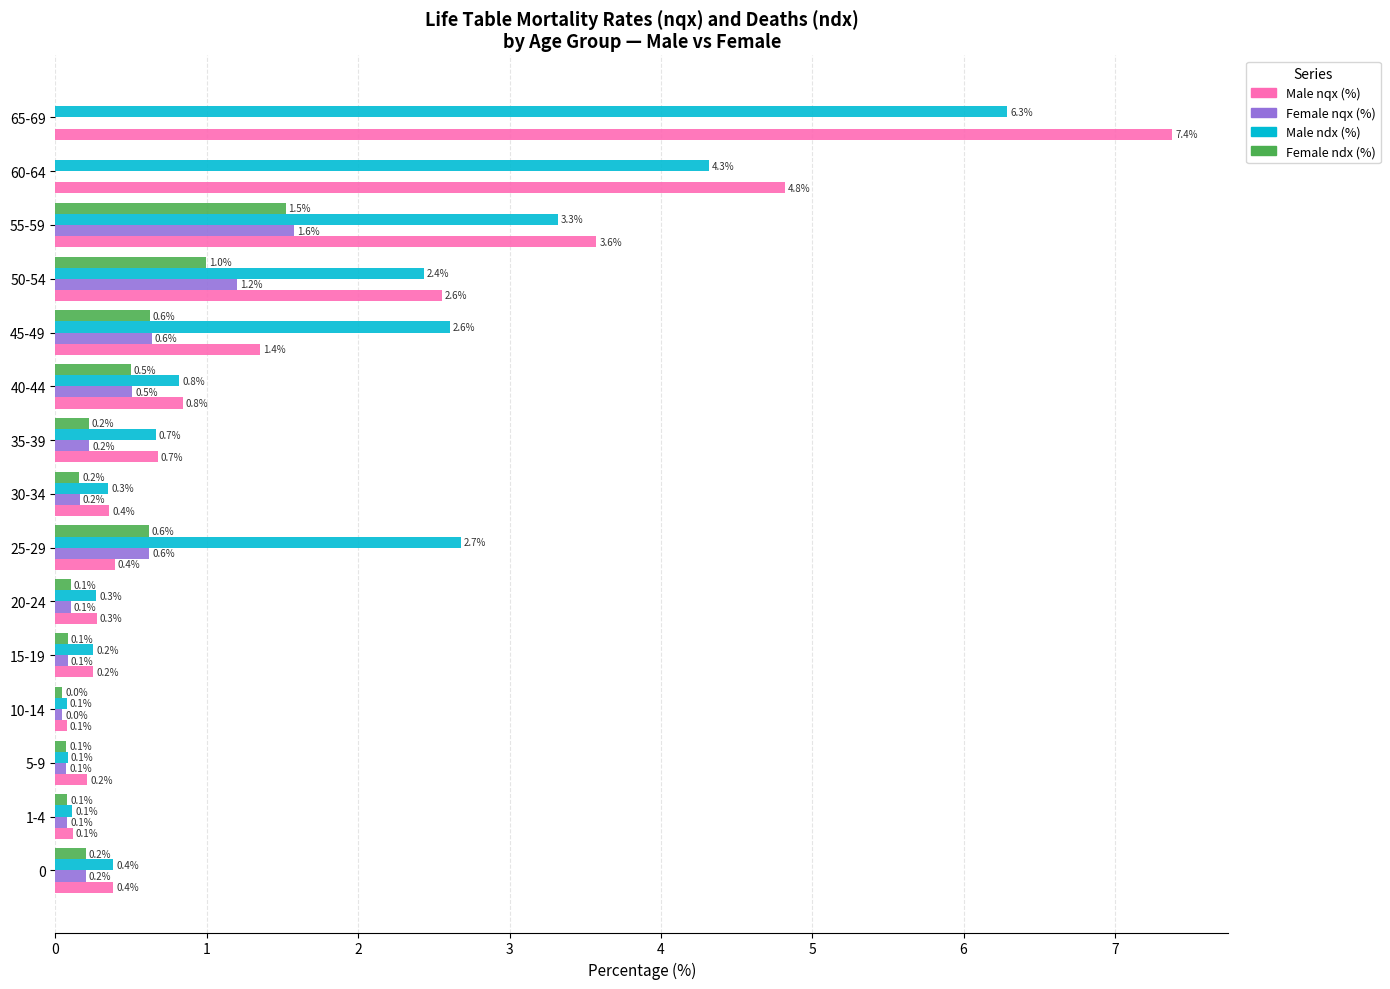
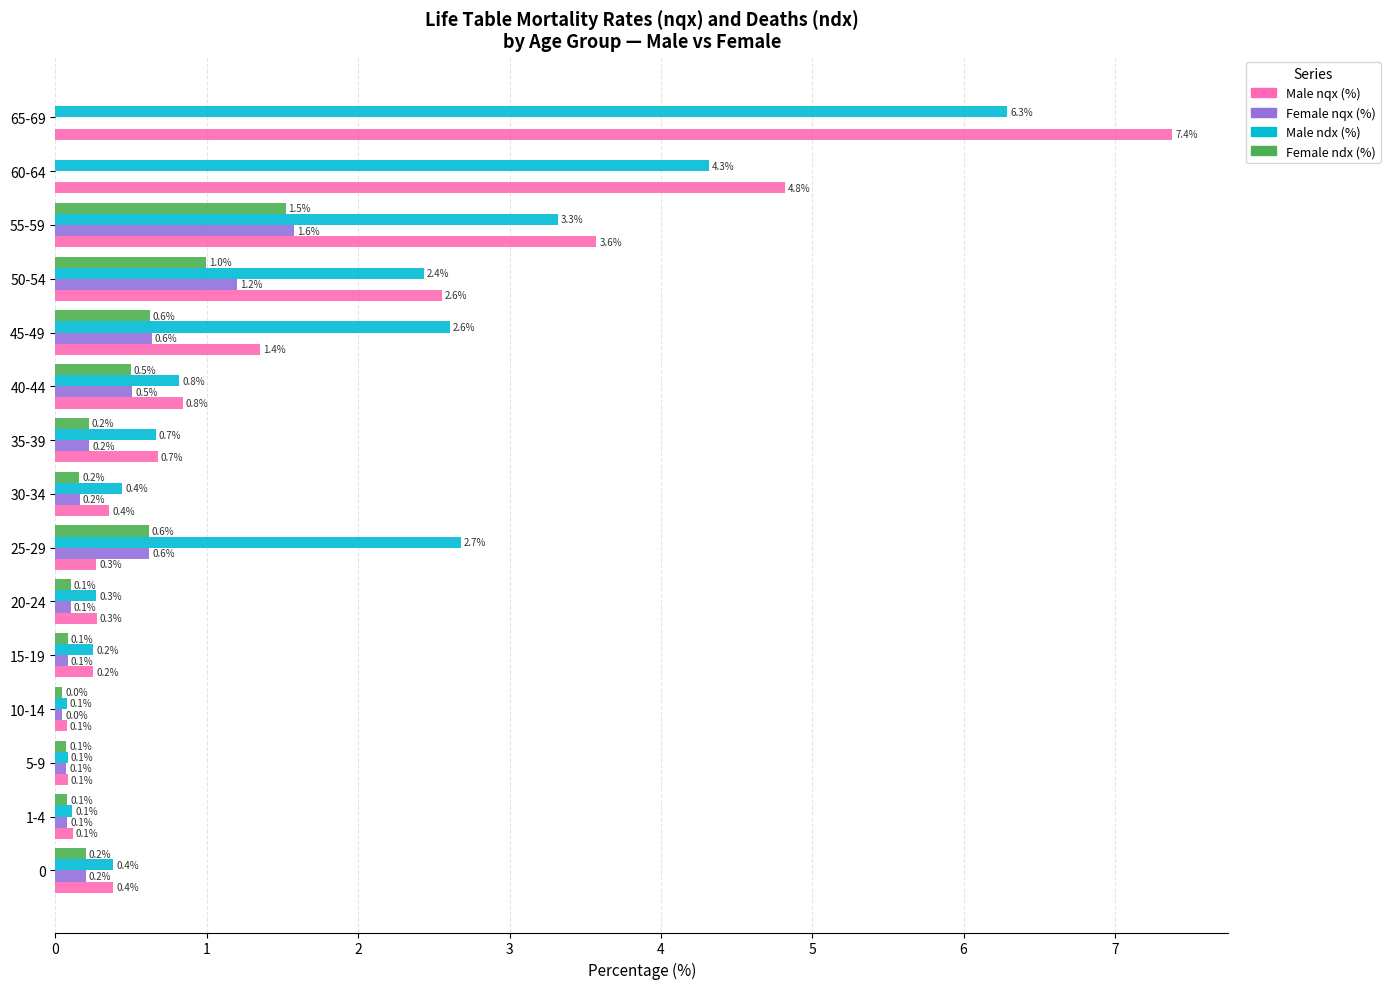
Male ndx (%), 30-34: 0.3% -> 0.4%
Male nqx (%), 25-29: 0.4% -> 0.3%
Male nqx (%), 5-9: 0.2% -> 0.1%
